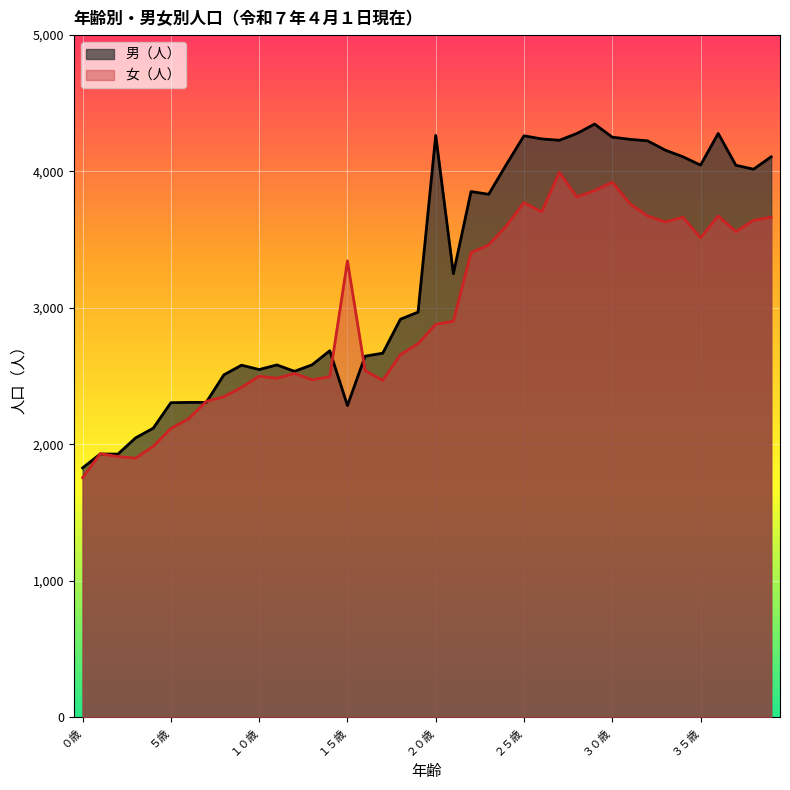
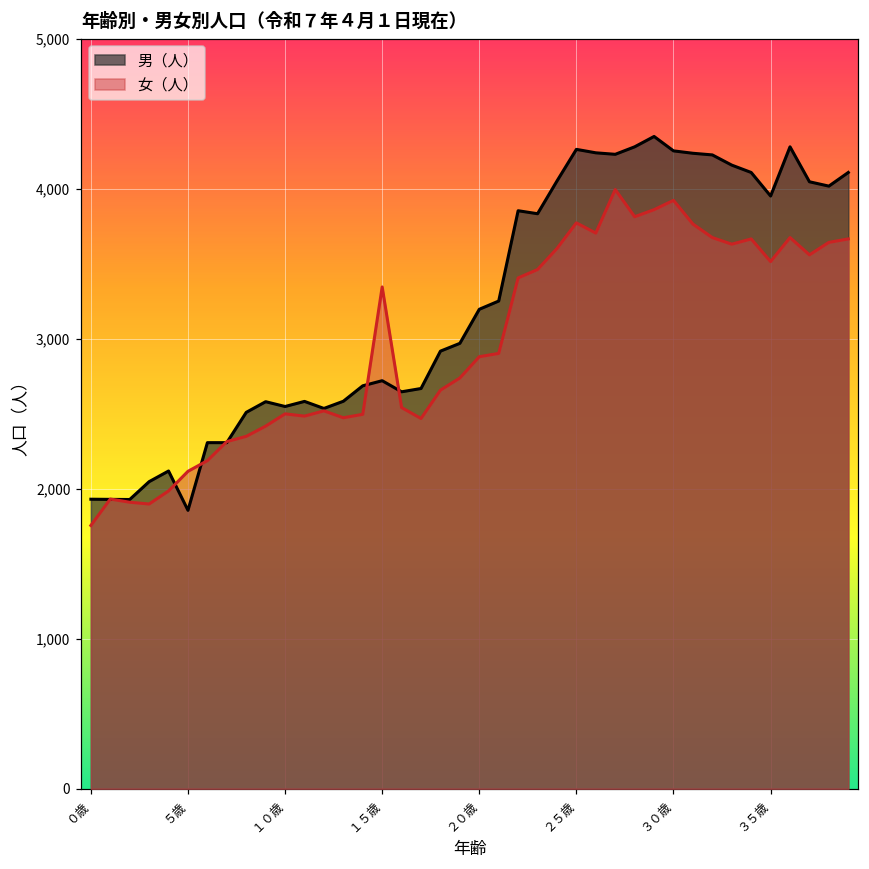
男（人）, ０歳: 1,830 -> 1,930
男（人）, ５歳: 2,310 -> 1,860
男（人）, １５歳: 2,280 -> 2,720
男（人）, ２０歳: 4,270 -> 3,200
男（人）, ３５歳: 4,050 -> 3,950
